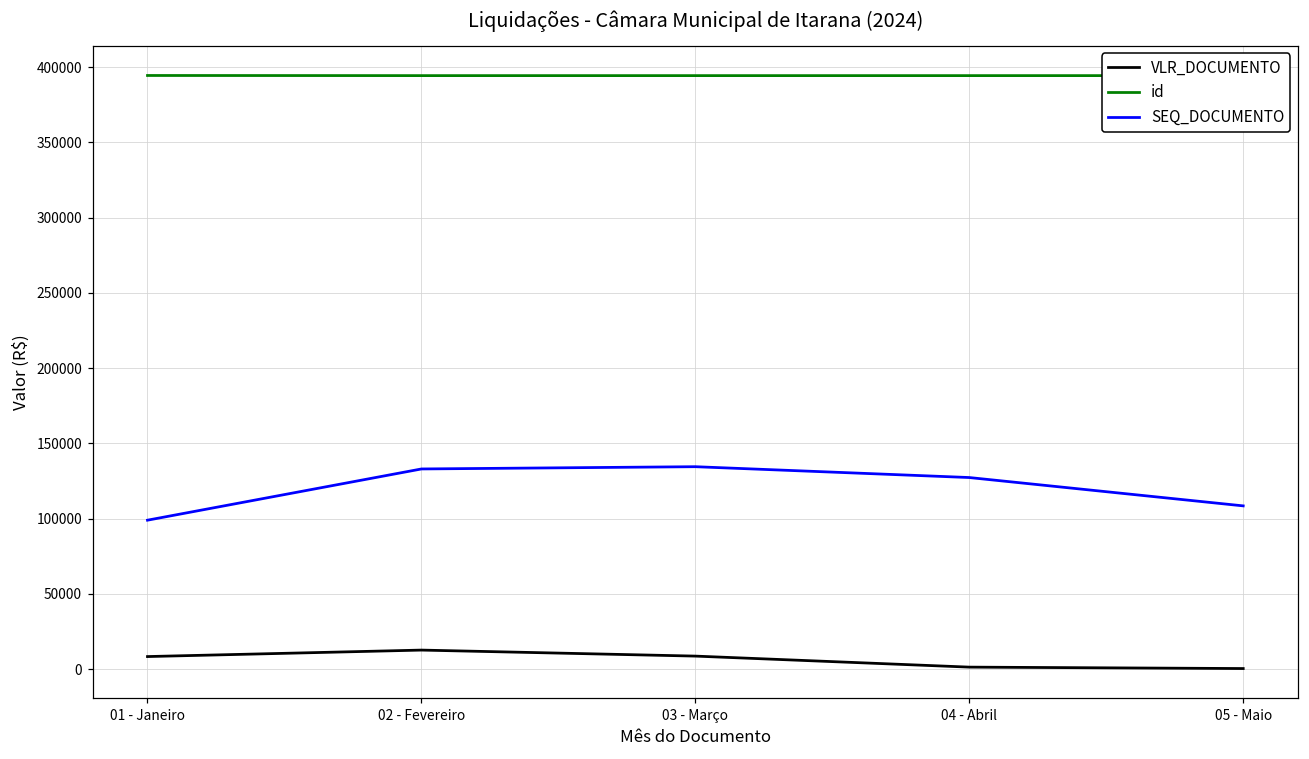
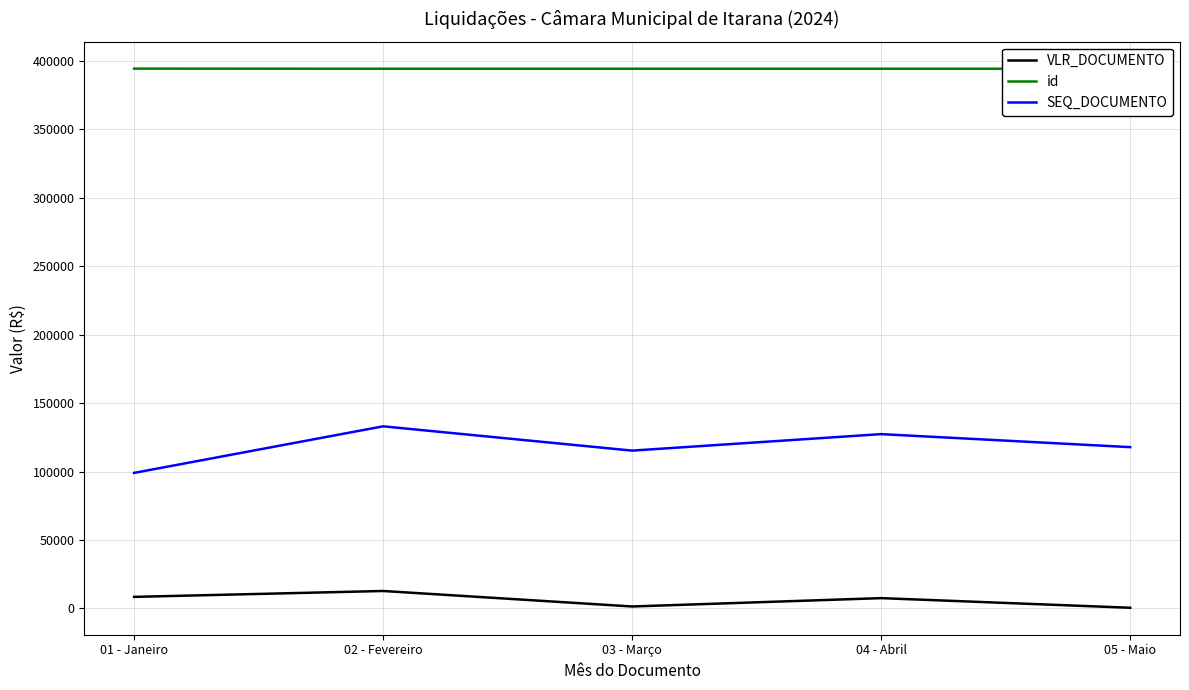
VLR_DOCUMENTO, 03 - Março: 9000 -> 1000
SEQ_DOCUMENTO, 03 - Março: 135000 -> 115000
VLR_DOCUMENTO, 04 - Abril: 1000 -> 8000
SEQ_DOCUMENTO, 05 - Maio: 109000 -> 118000
